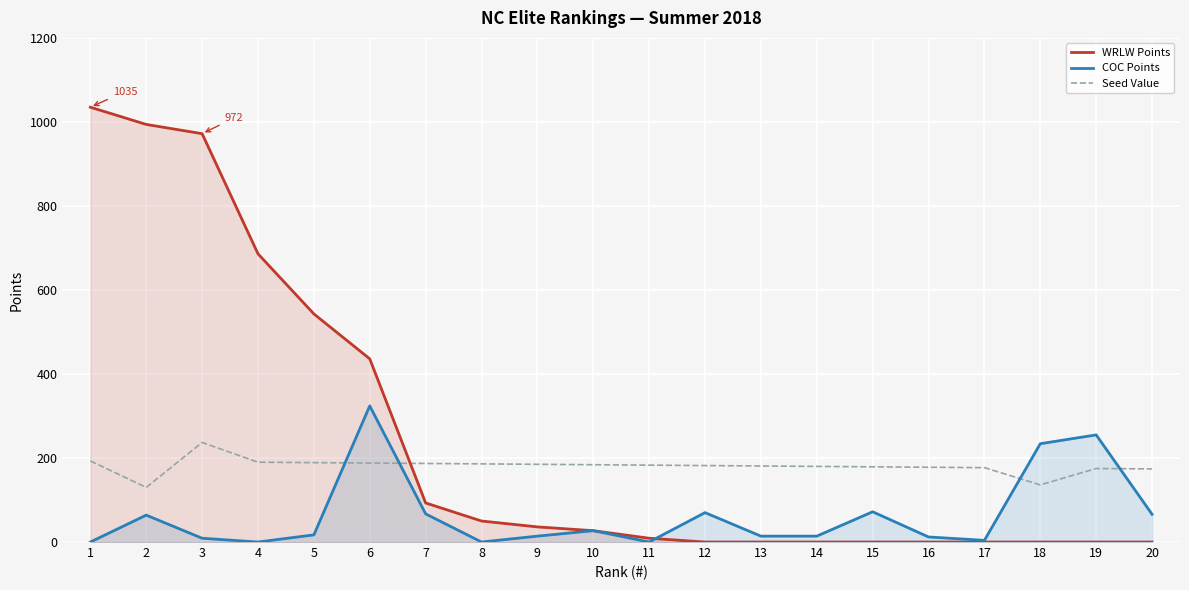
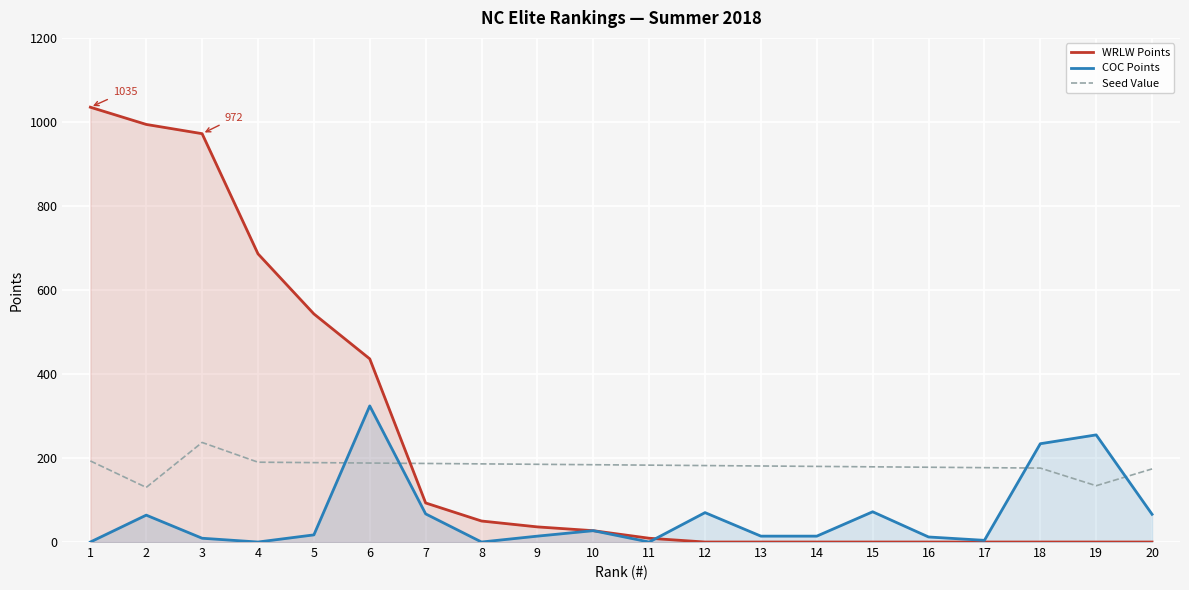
Seed Value, 18: 140 -> 180
Seed Value, 19: 180 -> 130
